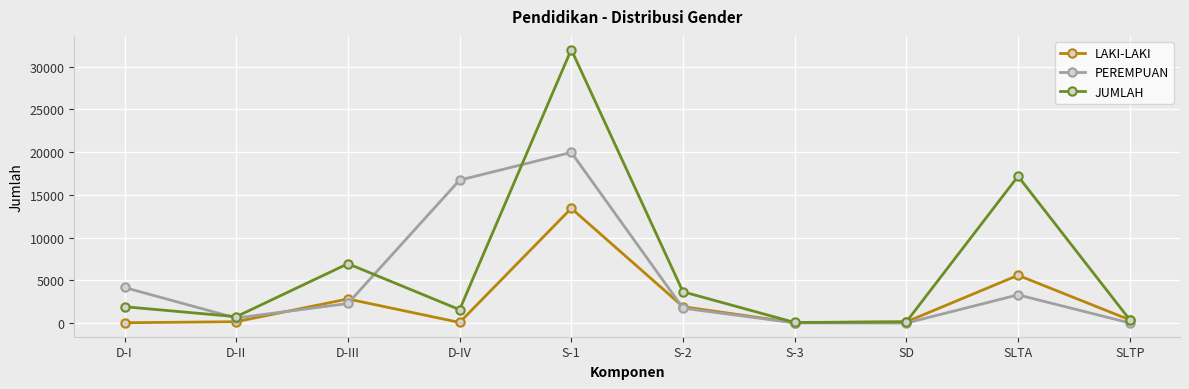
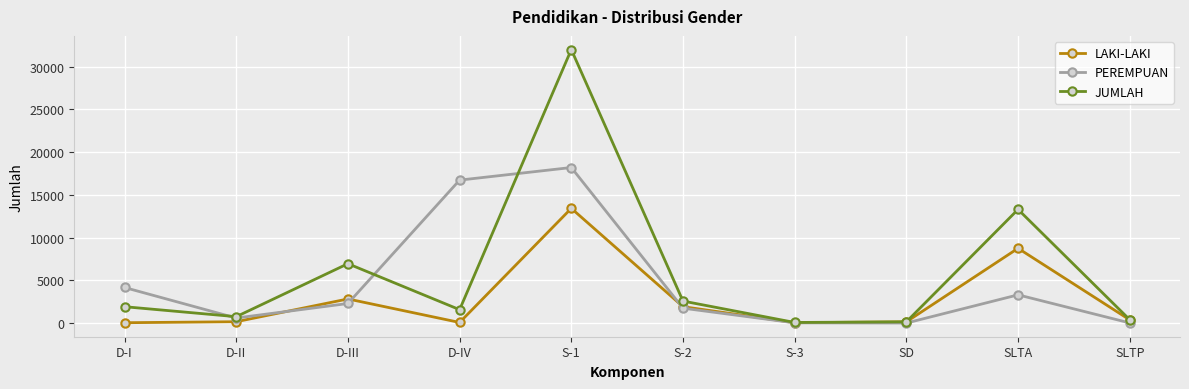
PEREMPUAN, S-1: 20000 -> 18000
JUMLAH, S-2: 4000 -> 3000
LAKI-LAKI, SLTA: 6000 -> 9000
JUMLAH, SLTA: 17000 -> 13000
